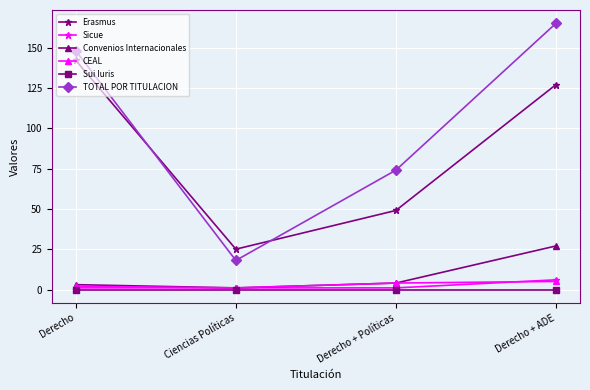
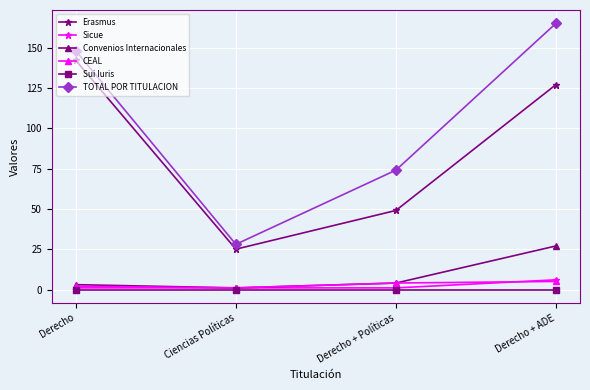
TOTAL POR TITULACION, Ciencias Políticas: 18 -> 28
